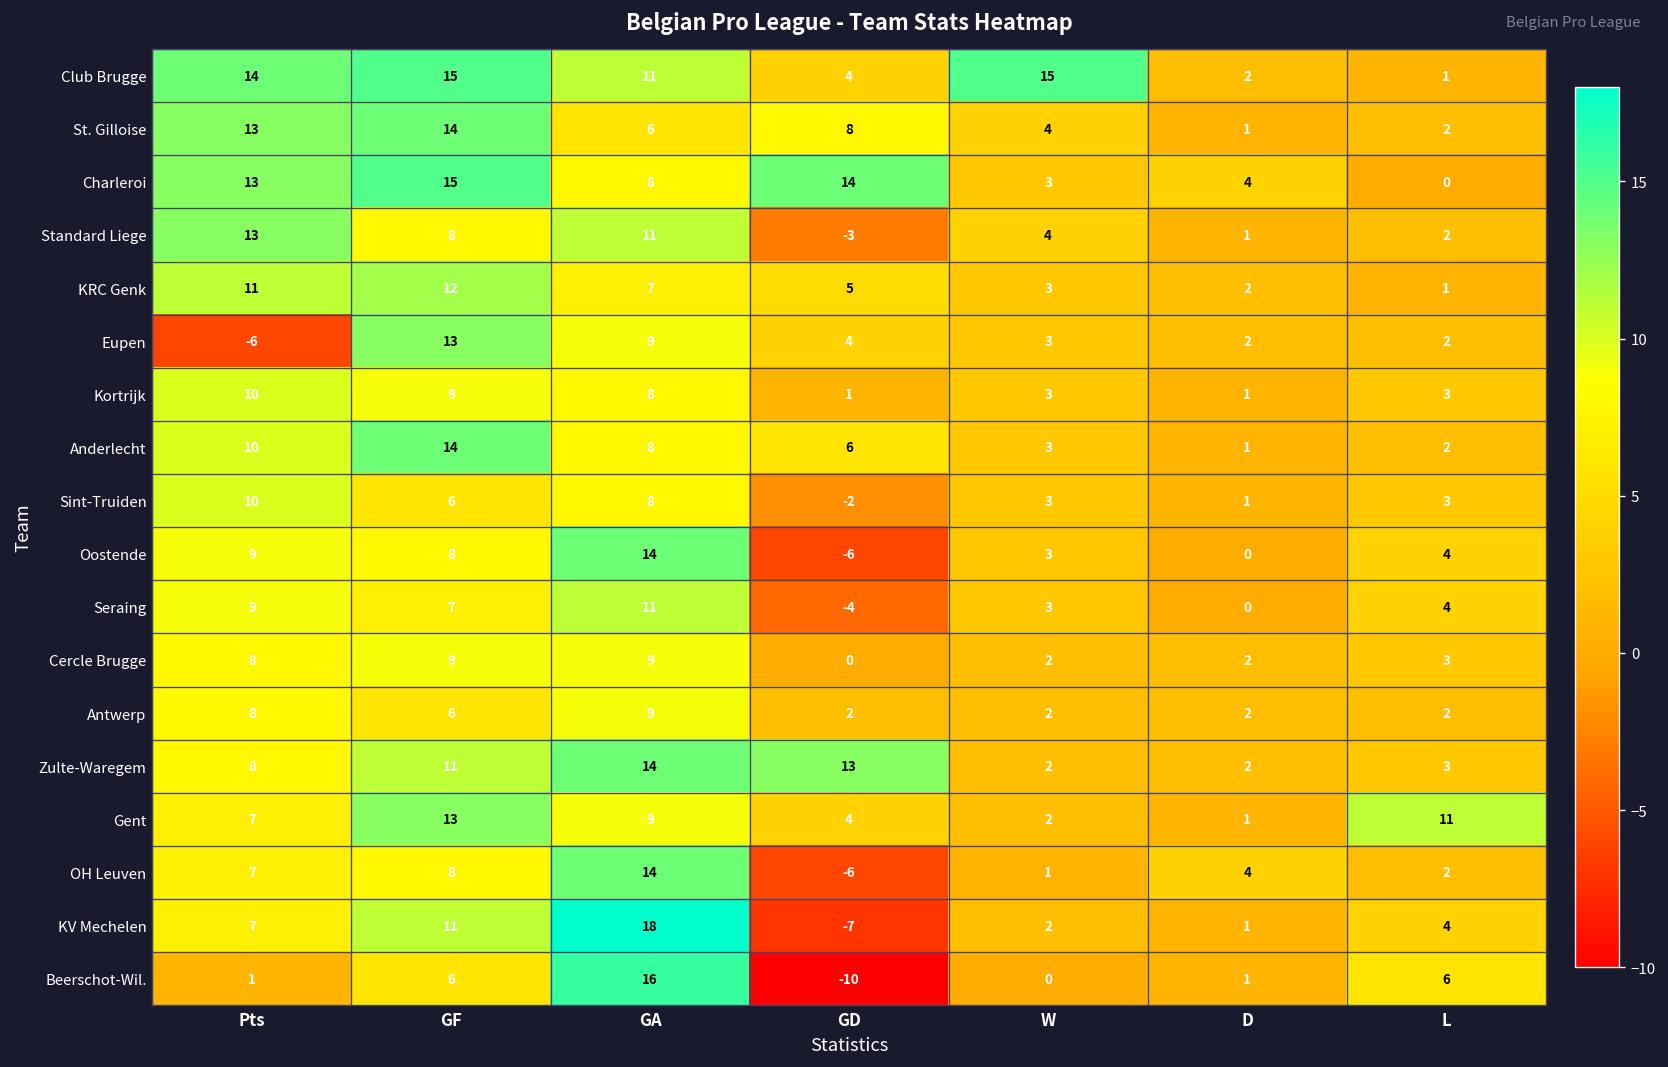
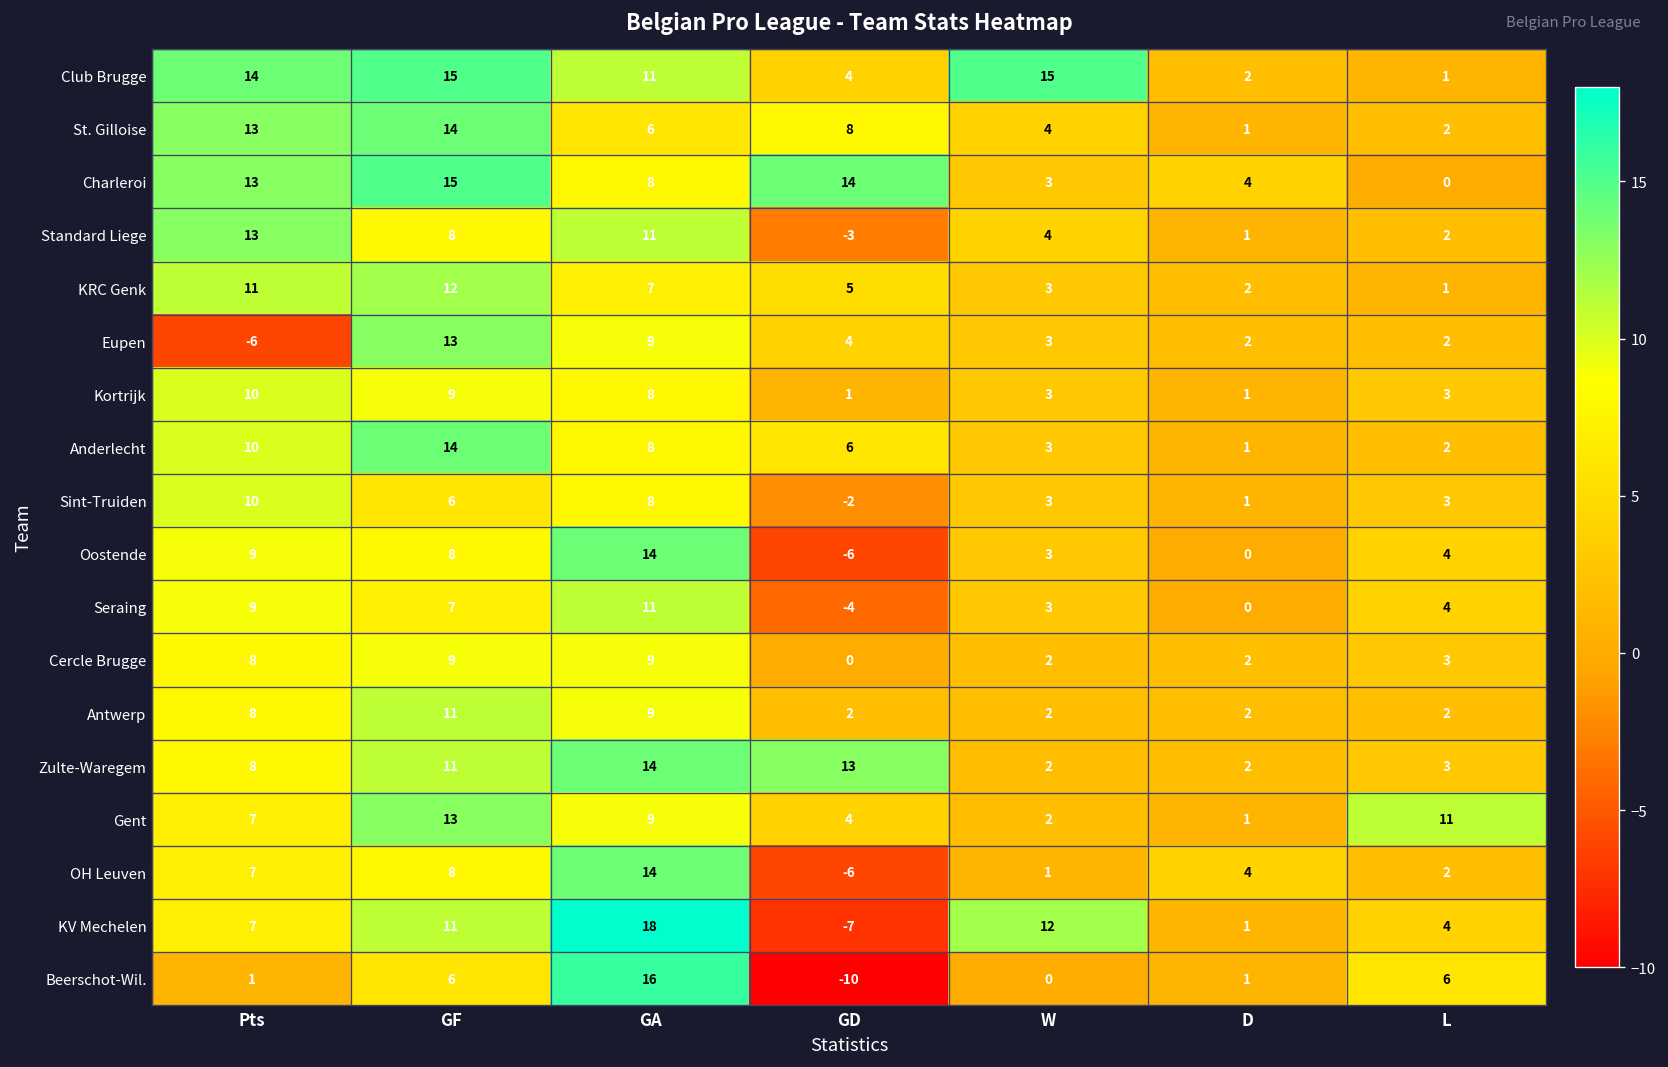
Antwerp, GF: 6 -> 11
KV Mechelen, W: 2 -> 12
